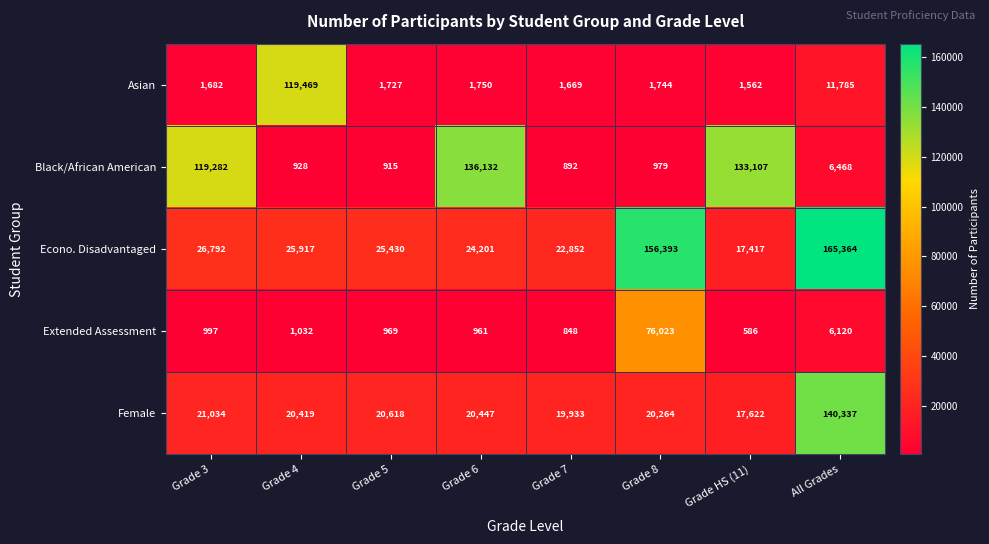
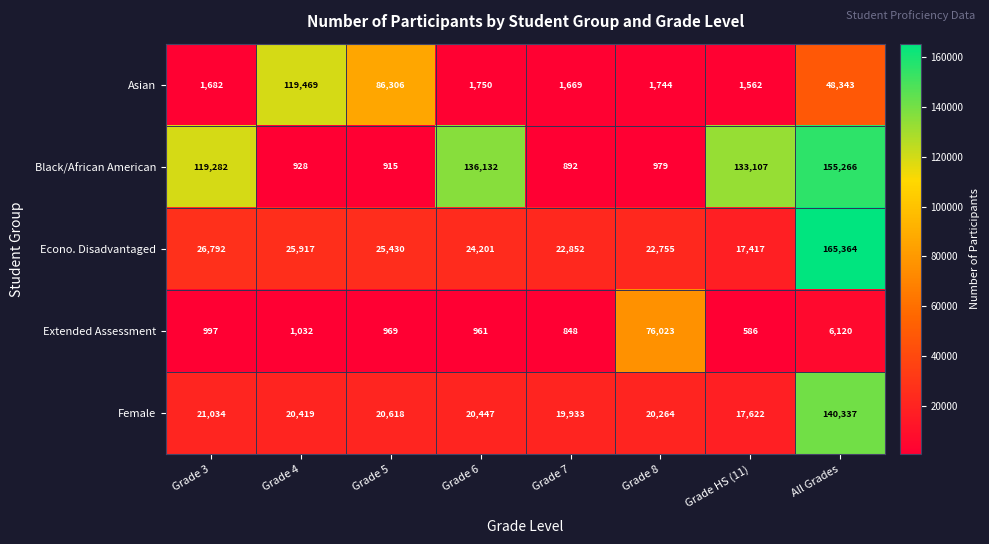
Asian, Grade 5: 1,727 -> 86,306
Asian, All Grades: 11,785 -> 48,343
Black/African American, All Grades: 6,468 -> 155,266
Econo. Disadvantaged, Grade 8: 156,393 -> 22,755
